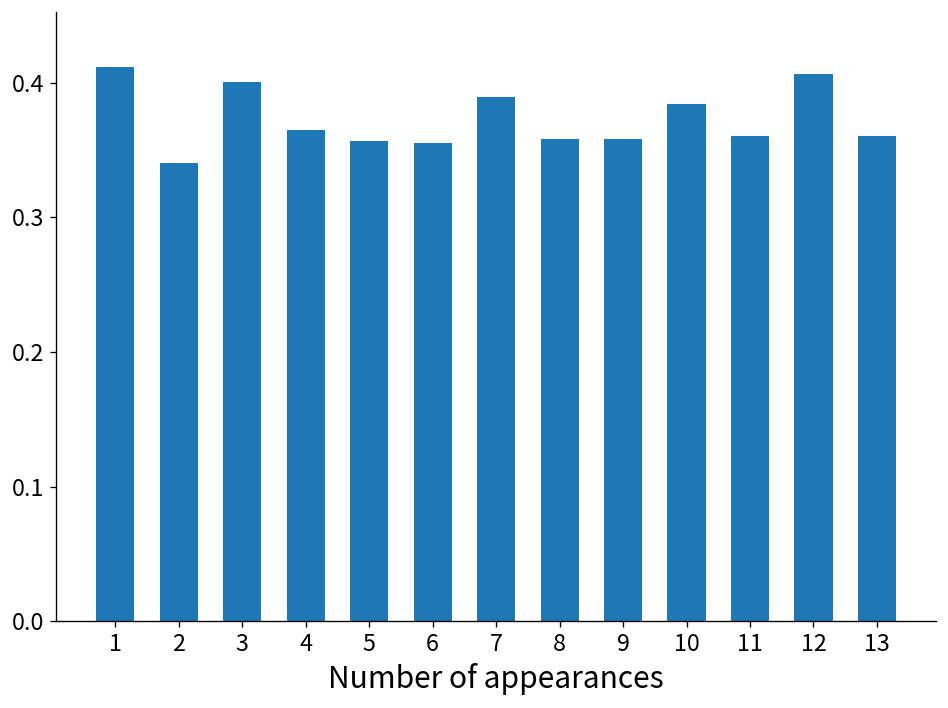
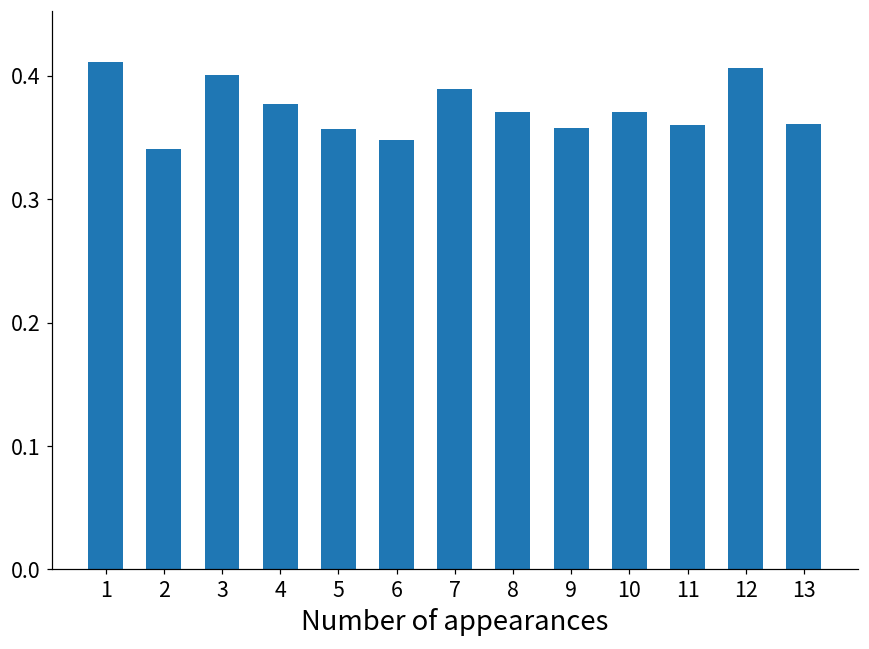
4: 0.364 -> 0.377
6: 0.355 -> 0.348
8: 0.358 -> 0.370
10: 0.384 -> 0.370
